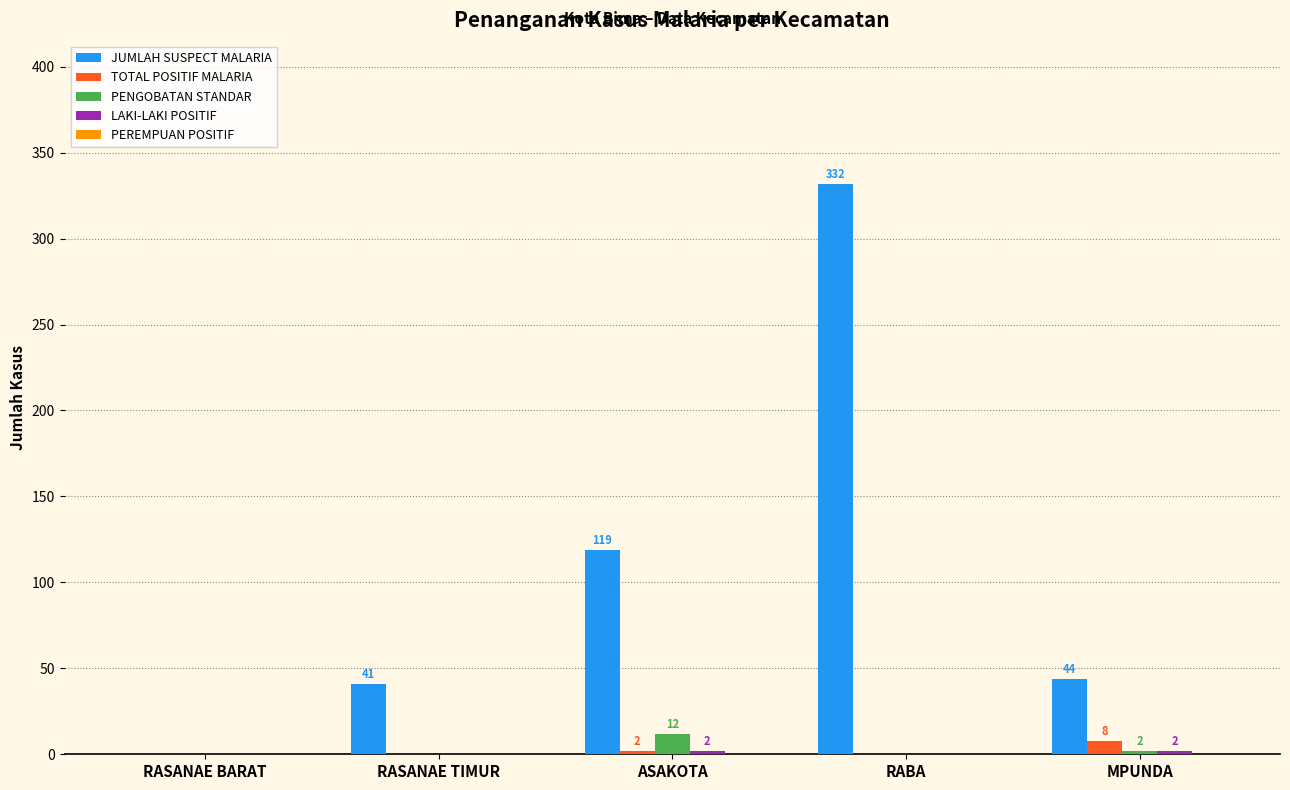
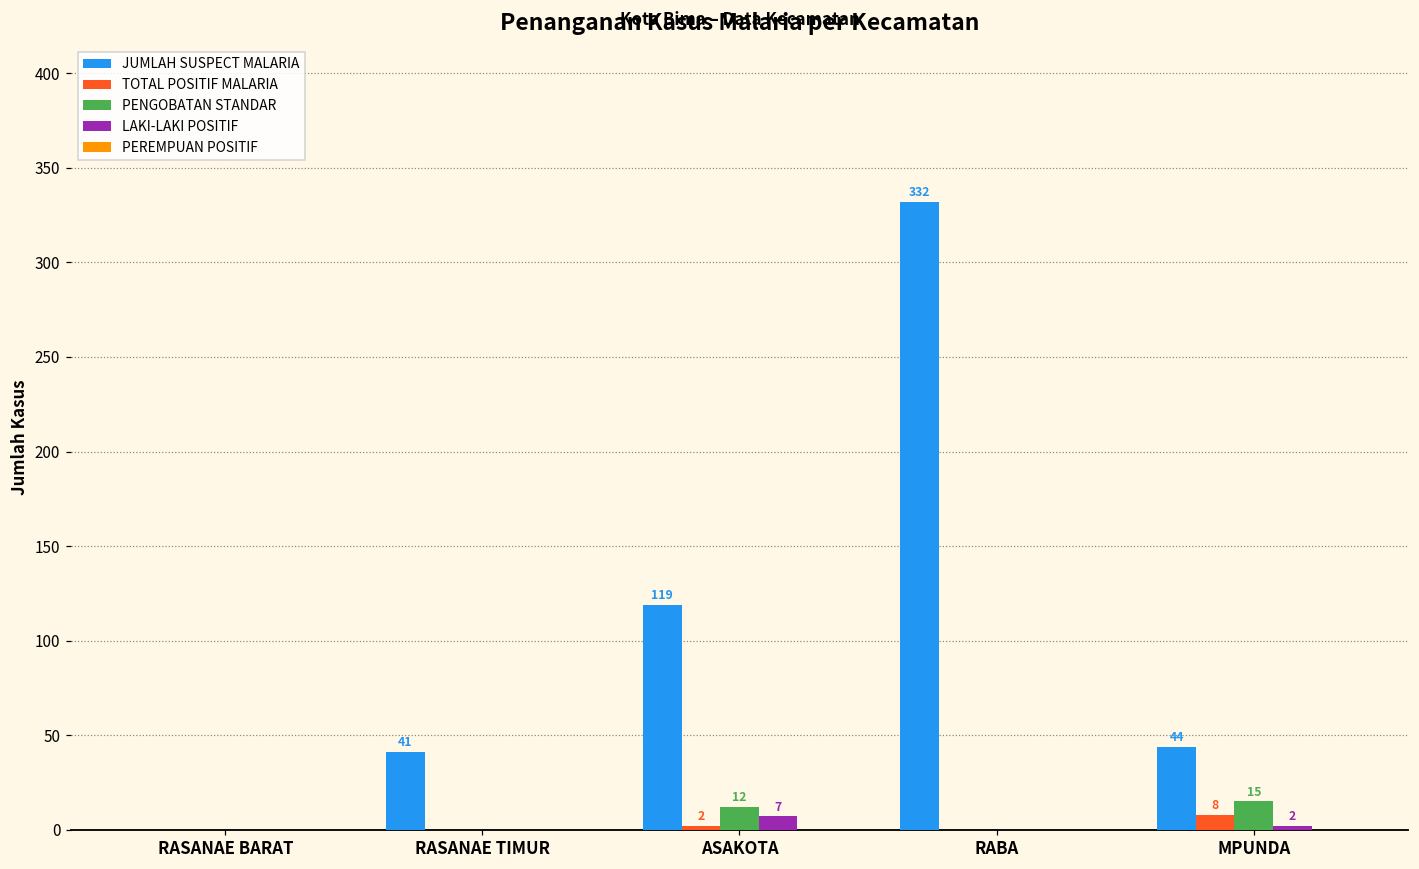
LAKI-LAKI POSITIF, ASAKOTA: 2 -> 7
PENGOBATAN STANDAR, MPUNDA: 2 -> 15
